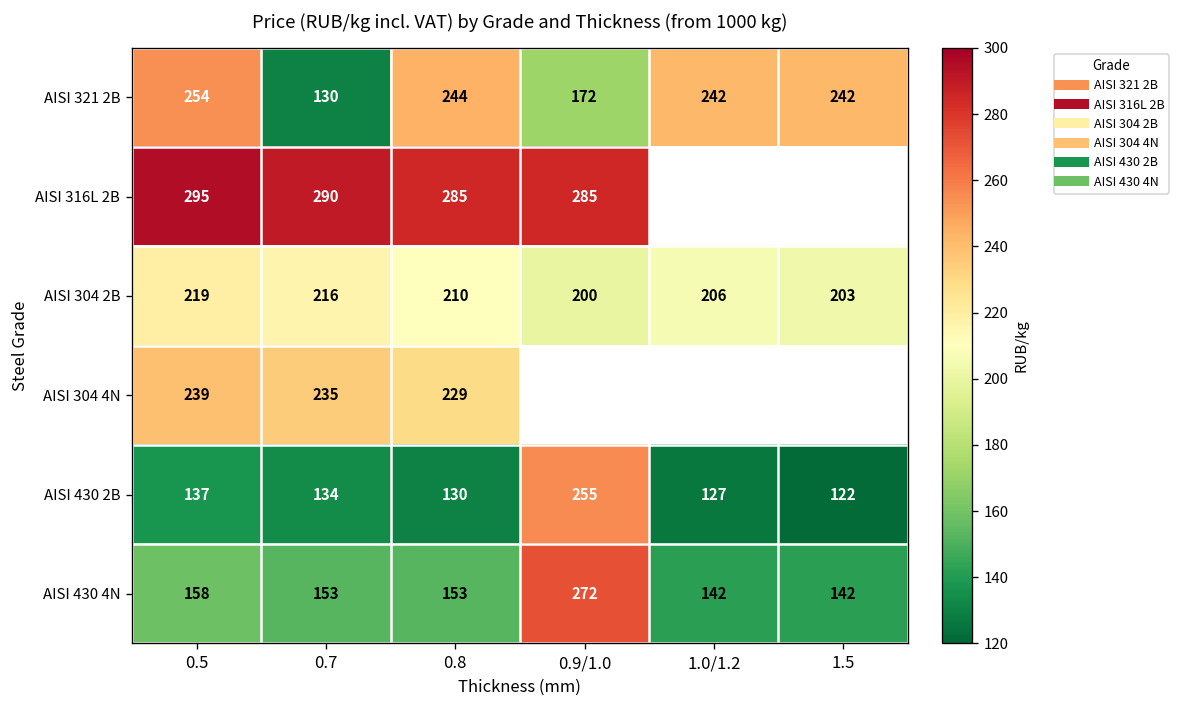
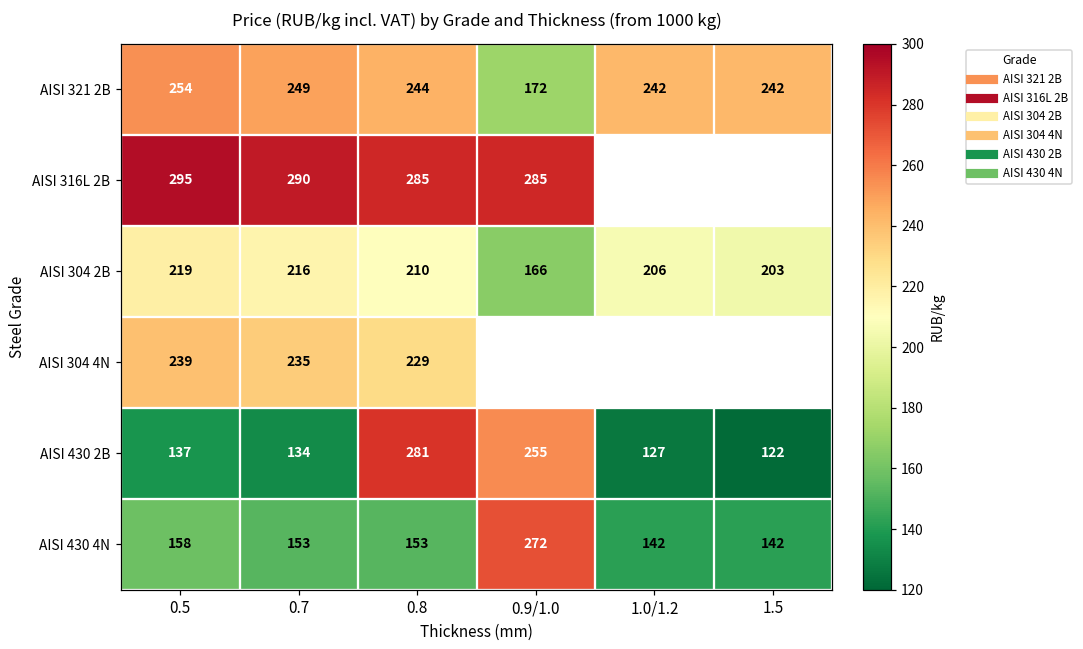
AISI 321 2B, 0.7: 130 -> 249
AISI 304 2B, 0.9/1.0: 200 -> 166
AISI 430 2B, 0.8: 130 -> 281
